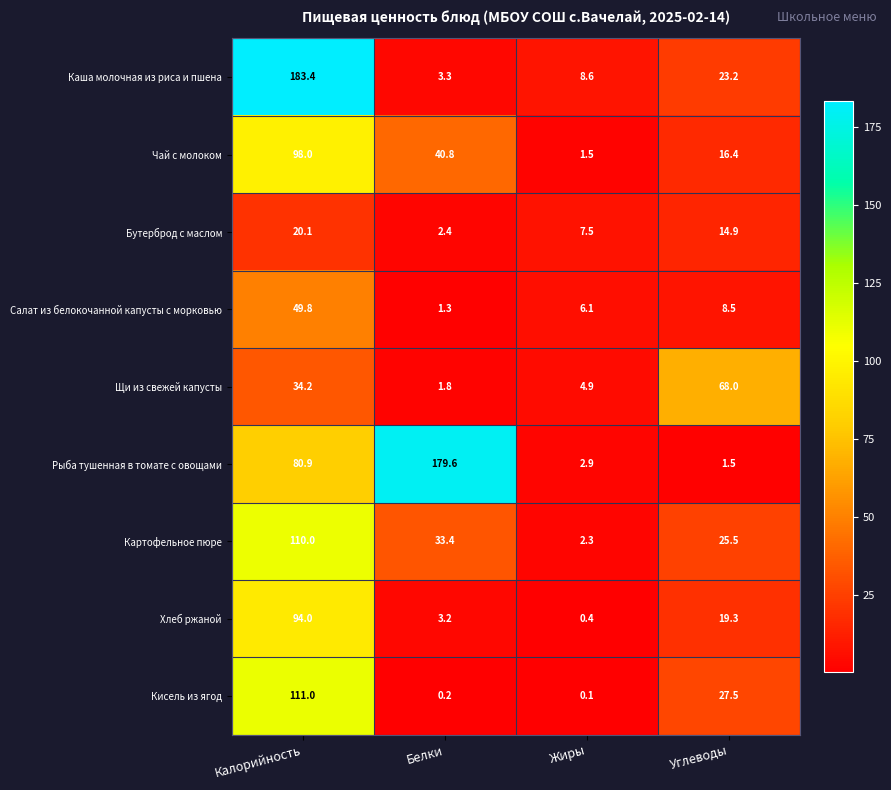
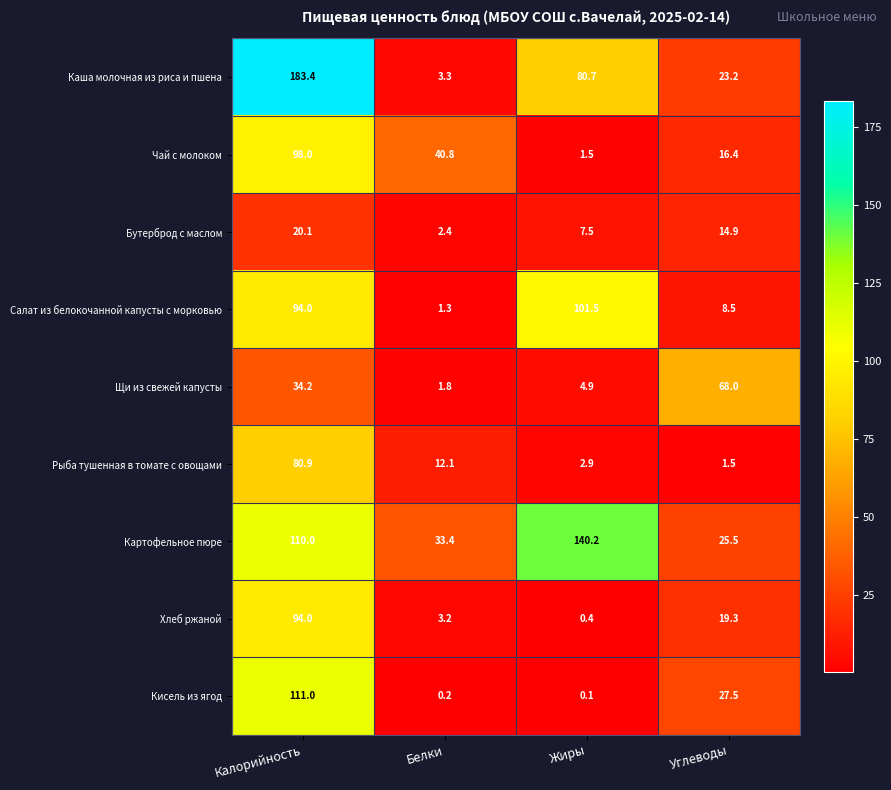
Каша молочная из риса и пшена, Жиры: 8.6 -> 80.7
Салат из белокочанной капусты с морковью, Калорийность: 49.8 -> 94.0
Салат из белокочанной капусты с морковью, Жиры: 6.1 -> 101.5
Рыба тушенная в томате с овощами, Белки: 179.6 -> 12.1
Картофельное пюре, Жиры: 2.3 -> 140.2
